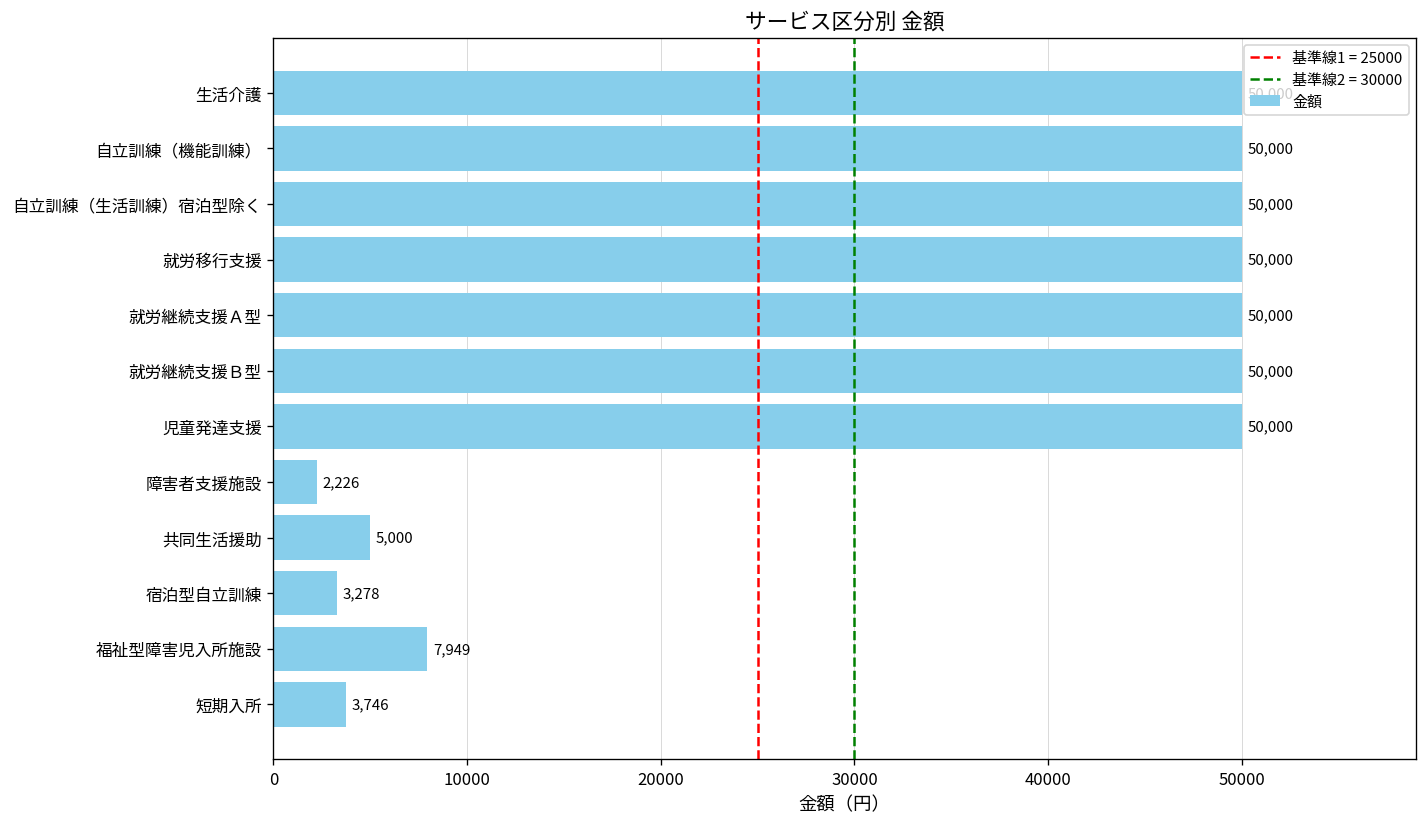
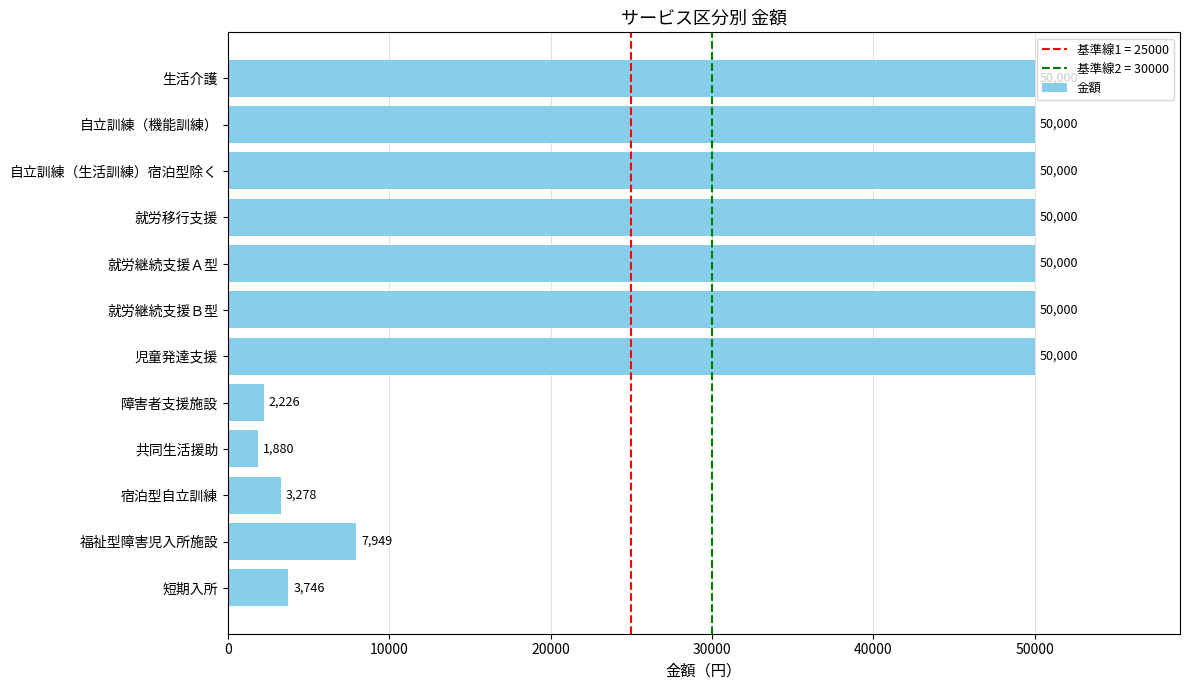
共同生活援助: 5,000 -> 1,880
